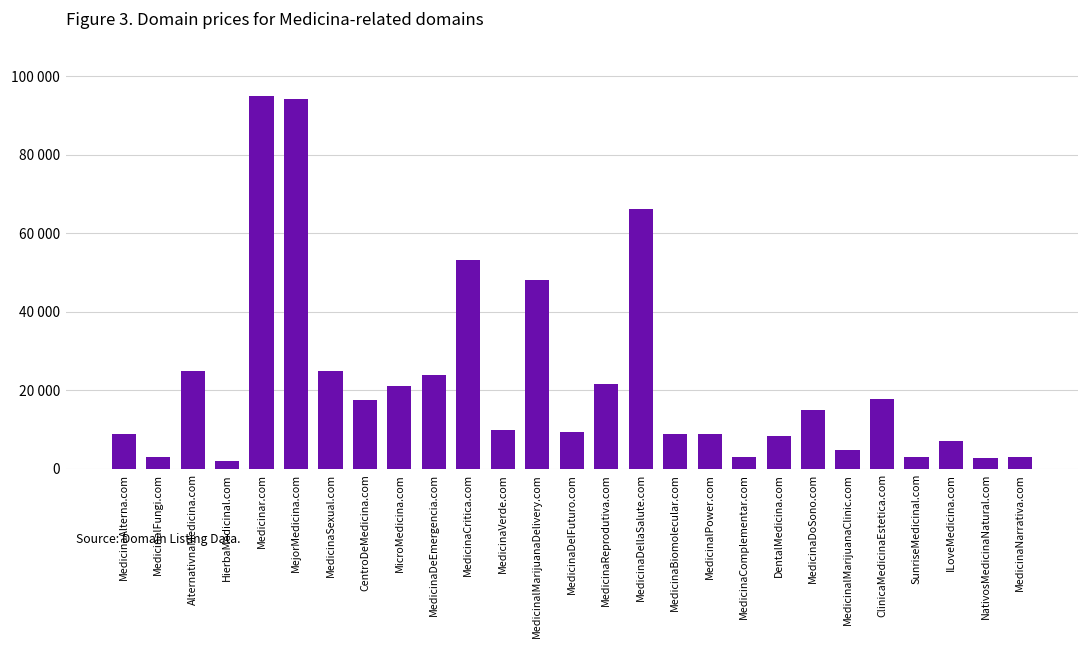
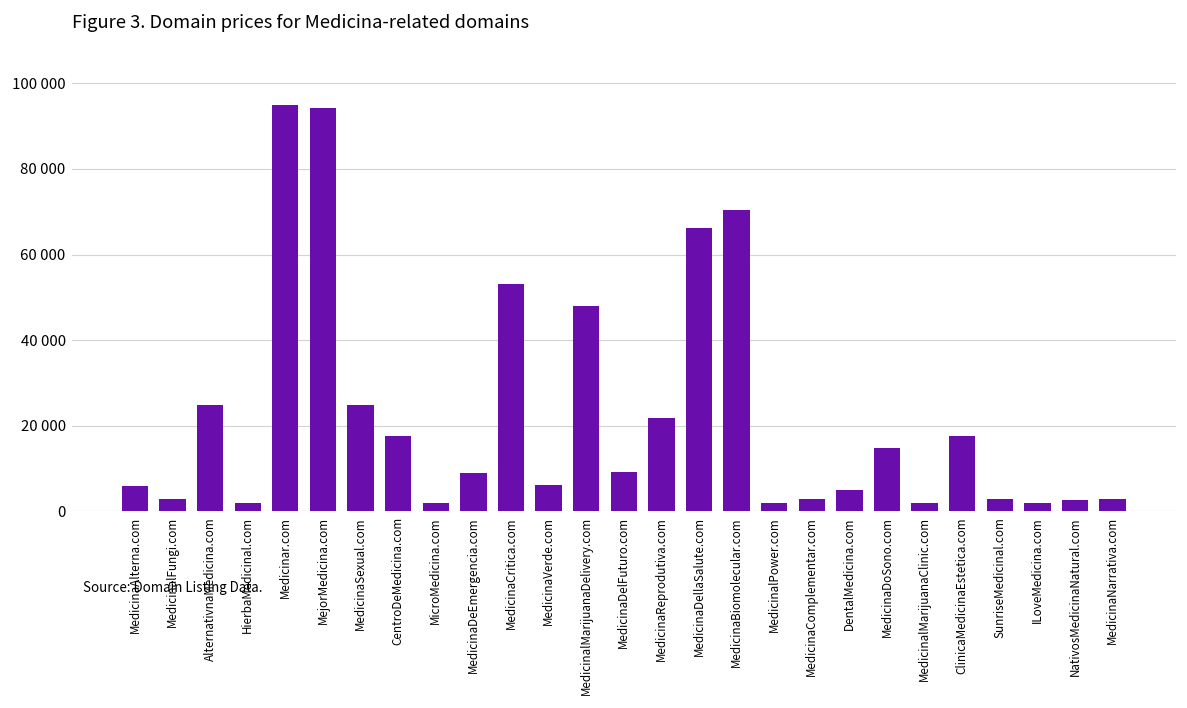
MedicinaAlterna.com: 9000 -> 6000
MicroMedicina.com: 21000 -> 2000
MedicinaDeEmergencia.com: 24000 -> 9000
MedicinaVerde.com: 10000 -> 6000
MedicinaBiomolecular.com: 9000 -> 70000
MedicinalPower.com: 9000 -> 2000
DentalMedicina.com: 8000 -> 5000
MedicinalMarijuanaClinic.com: 5000 -> 2000
ILoveMedicina.com: 7000 -> 2000
